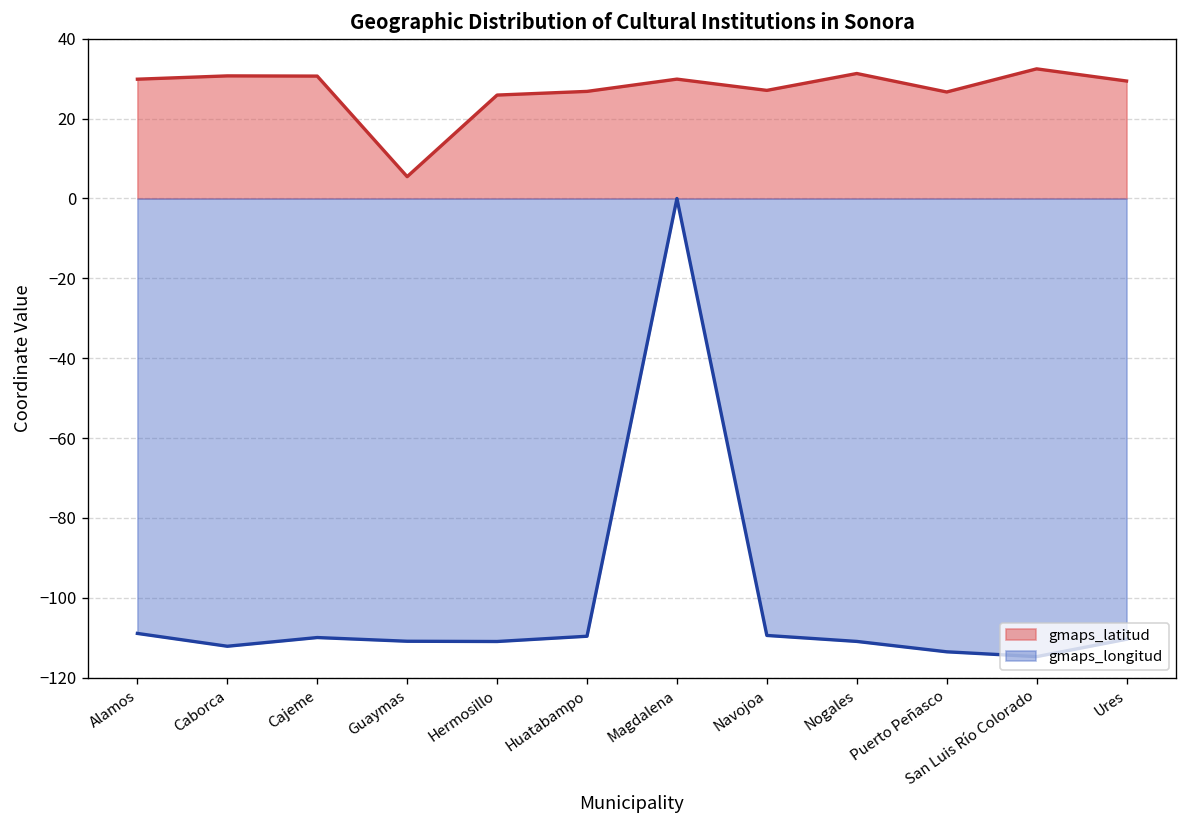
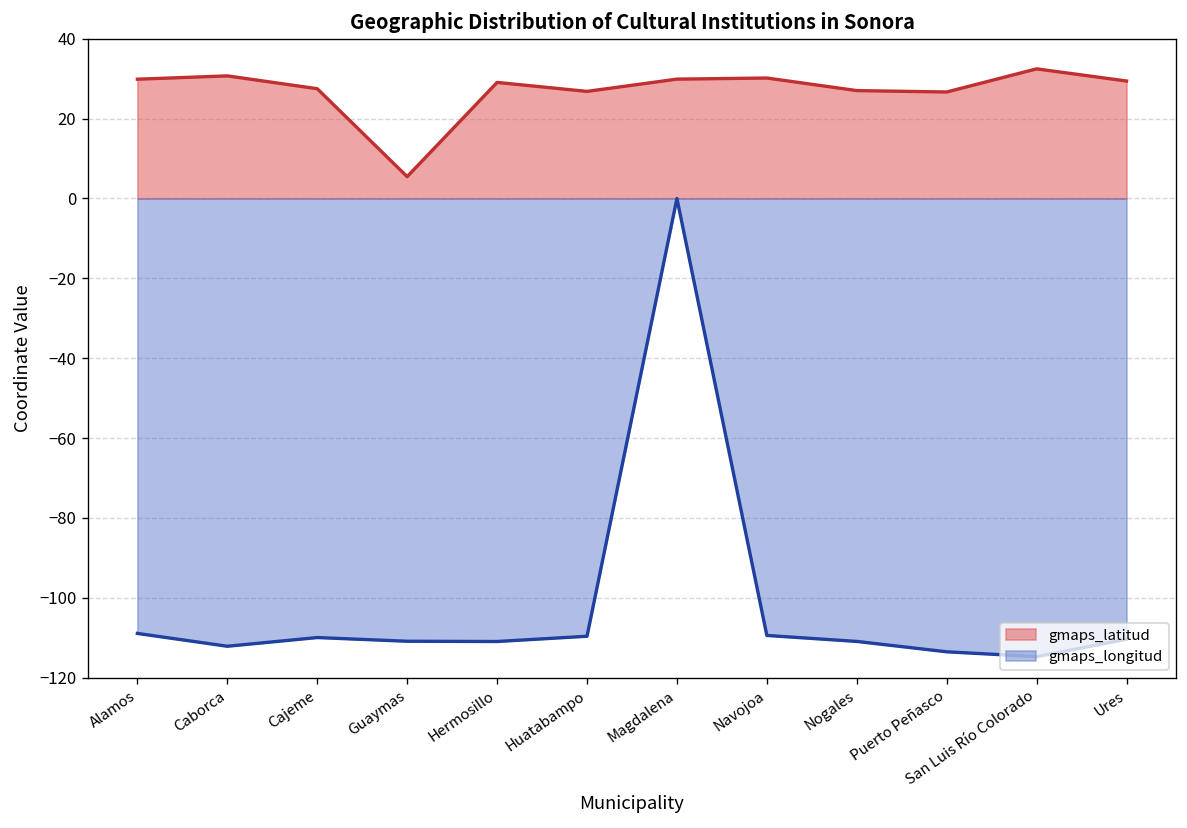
gmaps_latitud, Cajeme: 31 -> 28
gmaps_latitud, Hermosillo: 26 -> 29
gmaps_latitud, Navojoa: 27 -> 30
gmaps_latitud, Nogales: 31 -> 27
